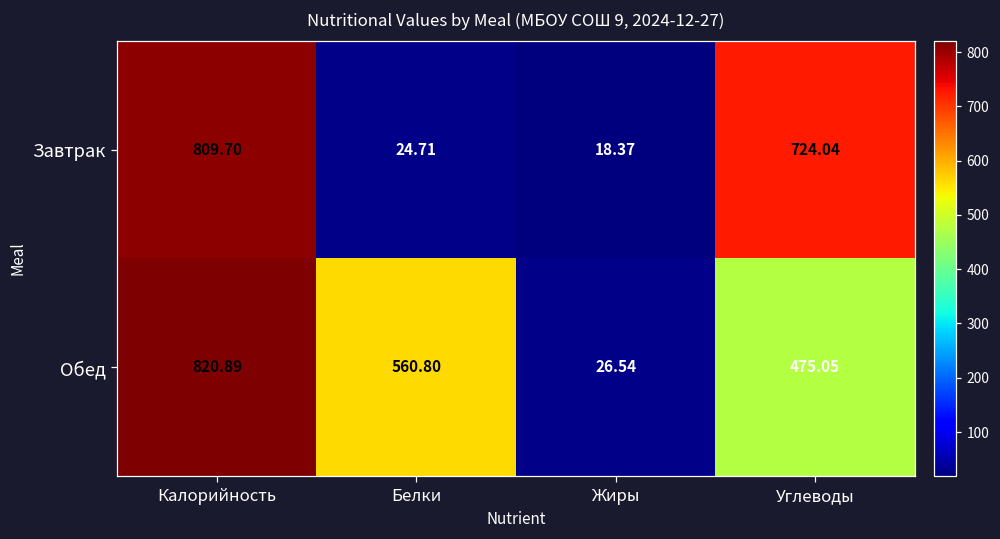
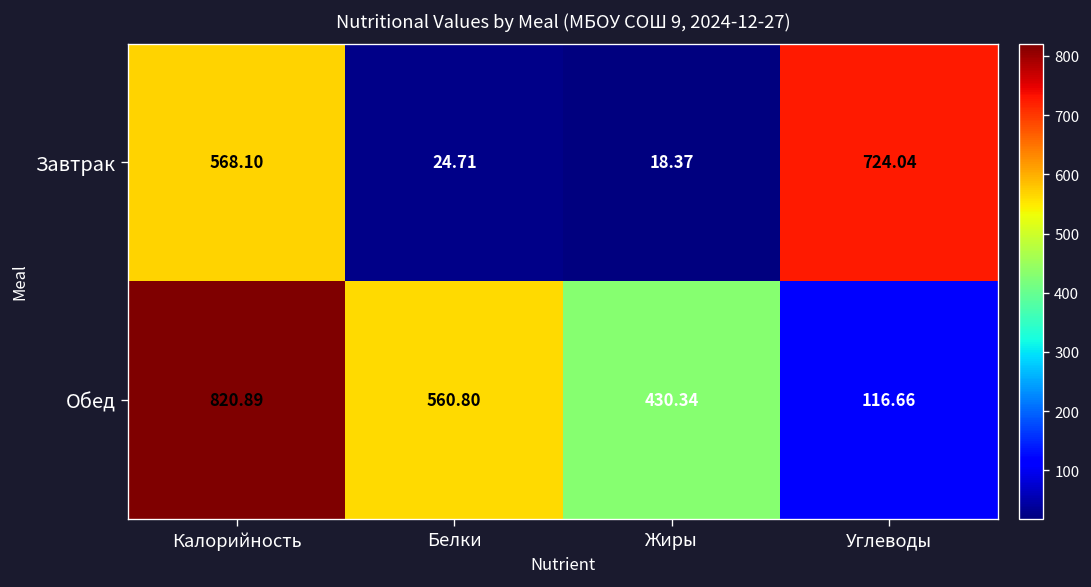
Завтрак, Калорийность: 809.70 -> 568.10
Обед, Жиры: 26.54 -> 430.34
Обед, Углеводы: 475.05 -> 116.66
